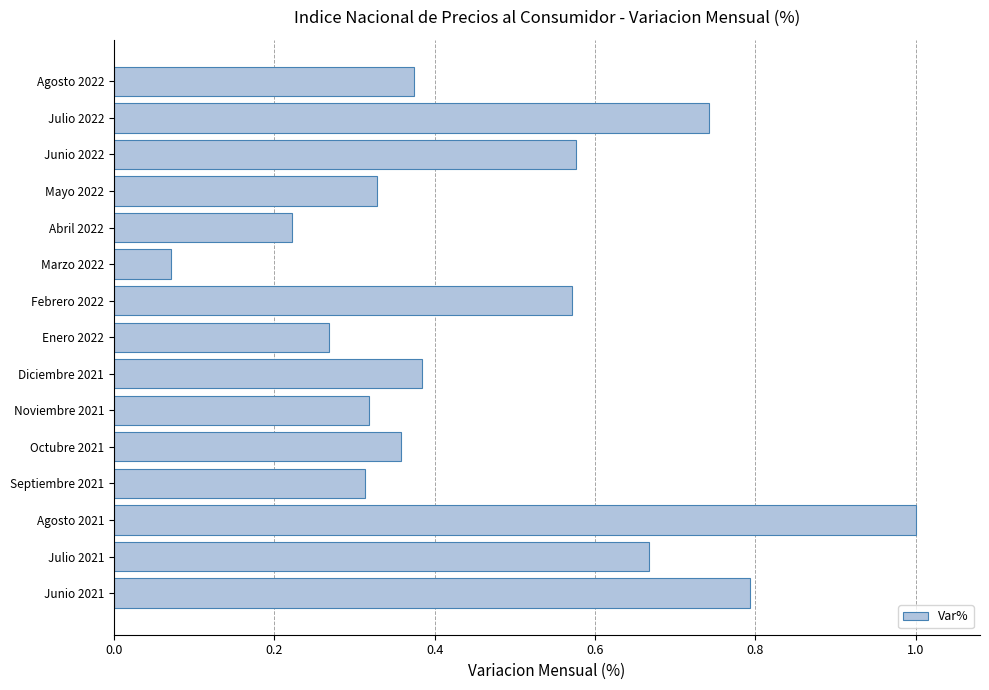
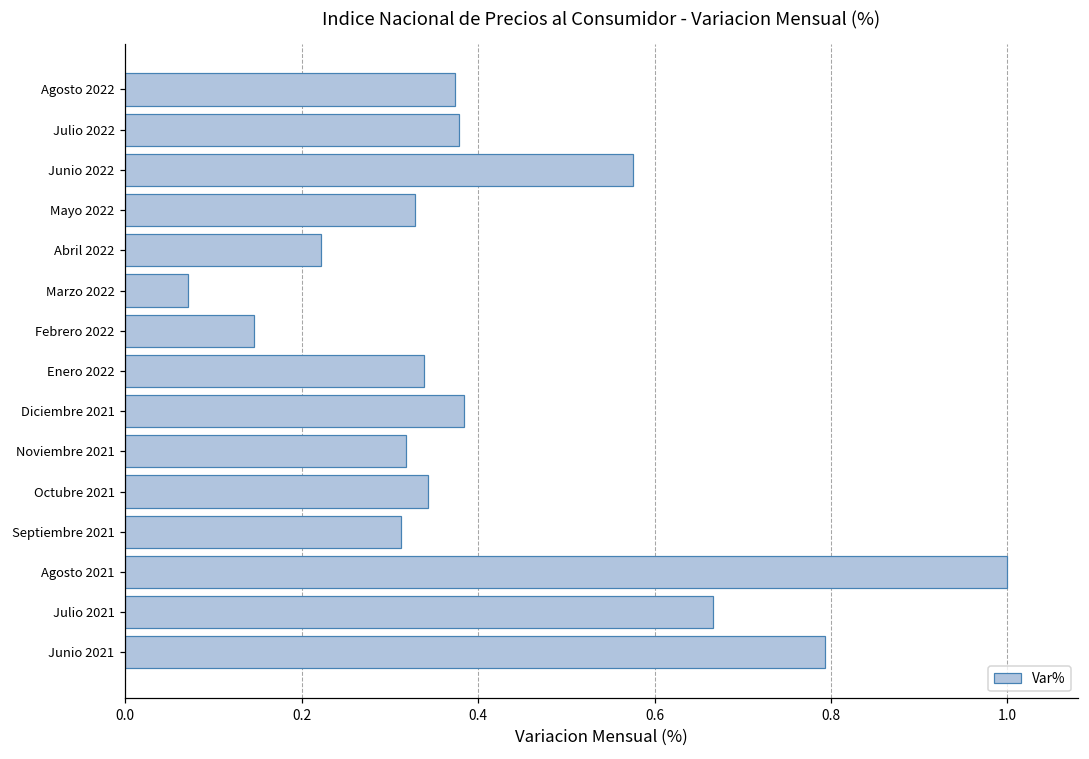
Julio 2022: 0.74 -> 0.38
Febrero 2022: 0.57 -> 0.15
Enero 2022: 0.27 -> 0.34
Octubre 2021: 0.36 -> 0.34
